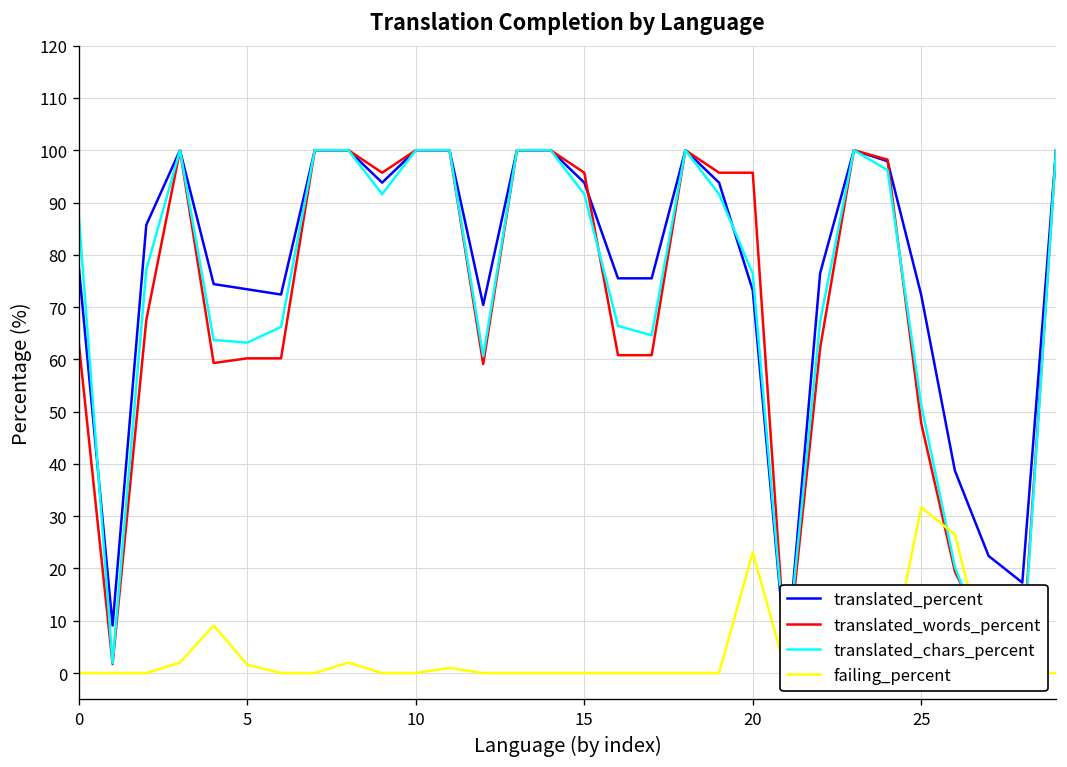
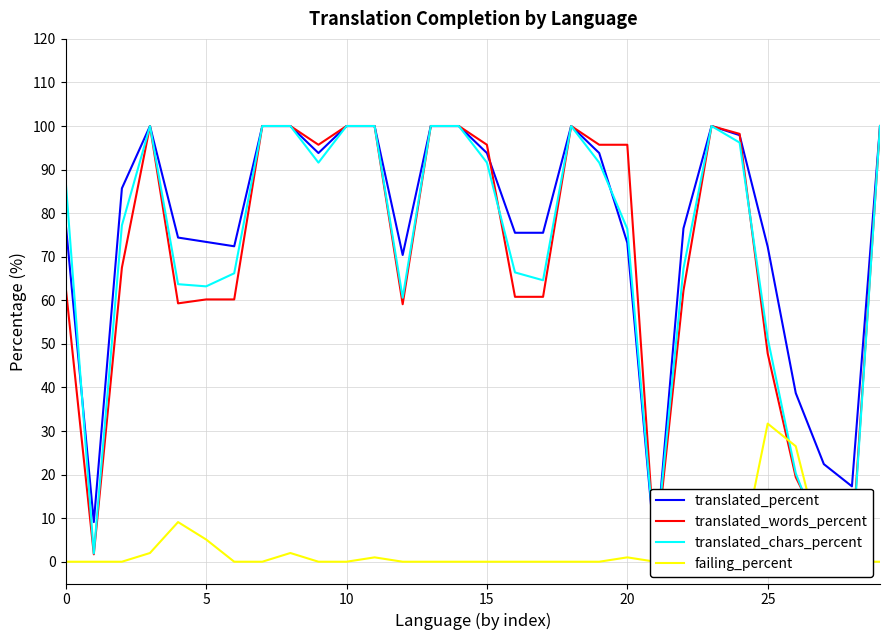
failing_percent, 5: 2 -> 5
failing_percent, 20: 23 -> 1
